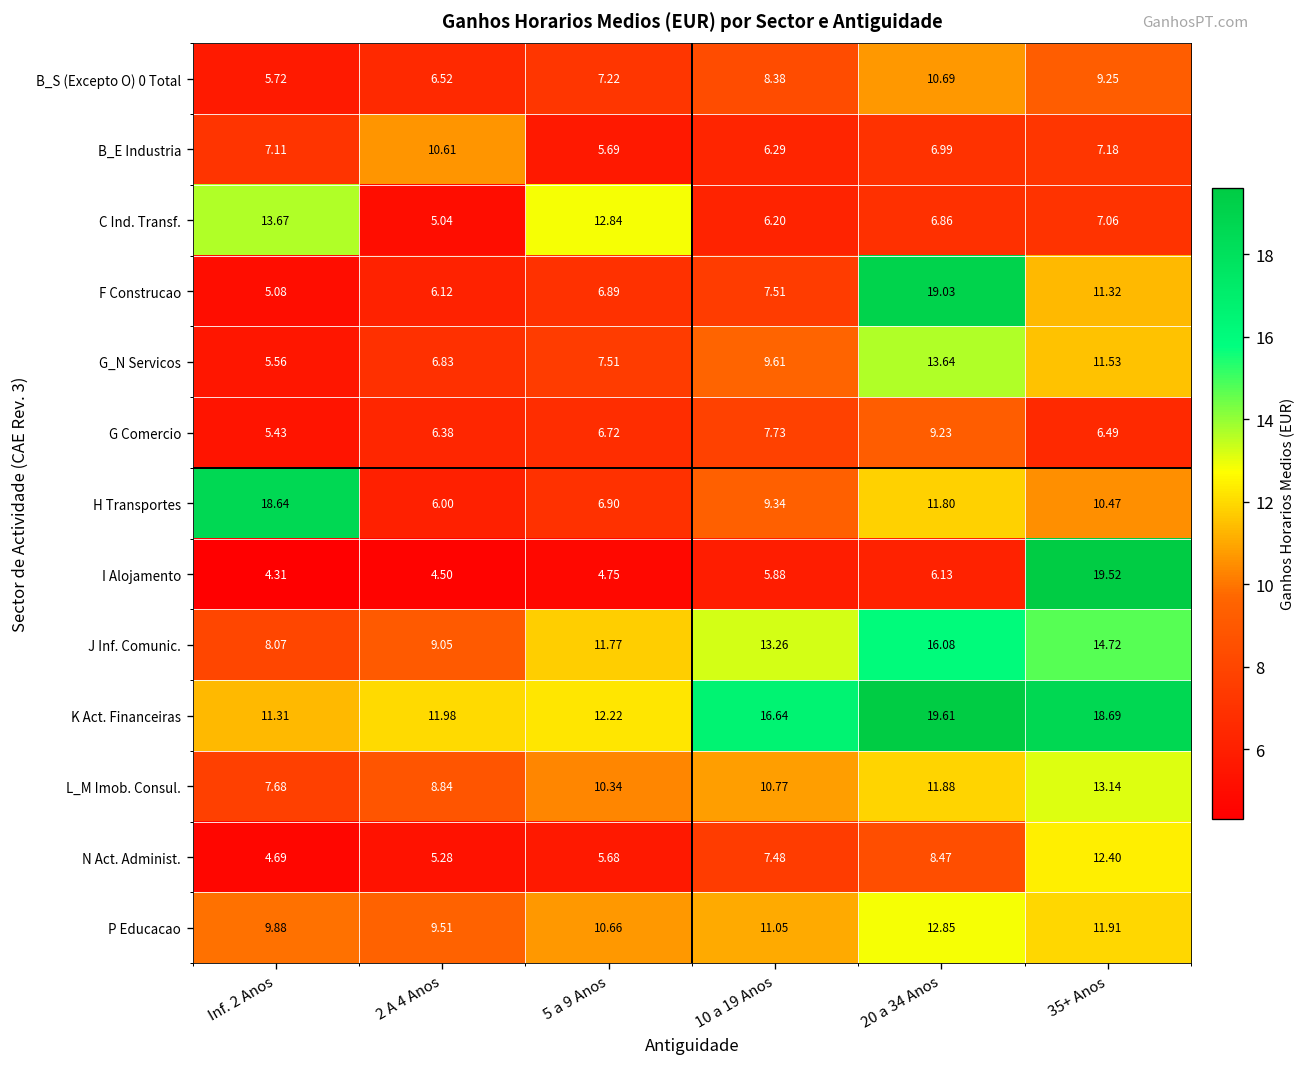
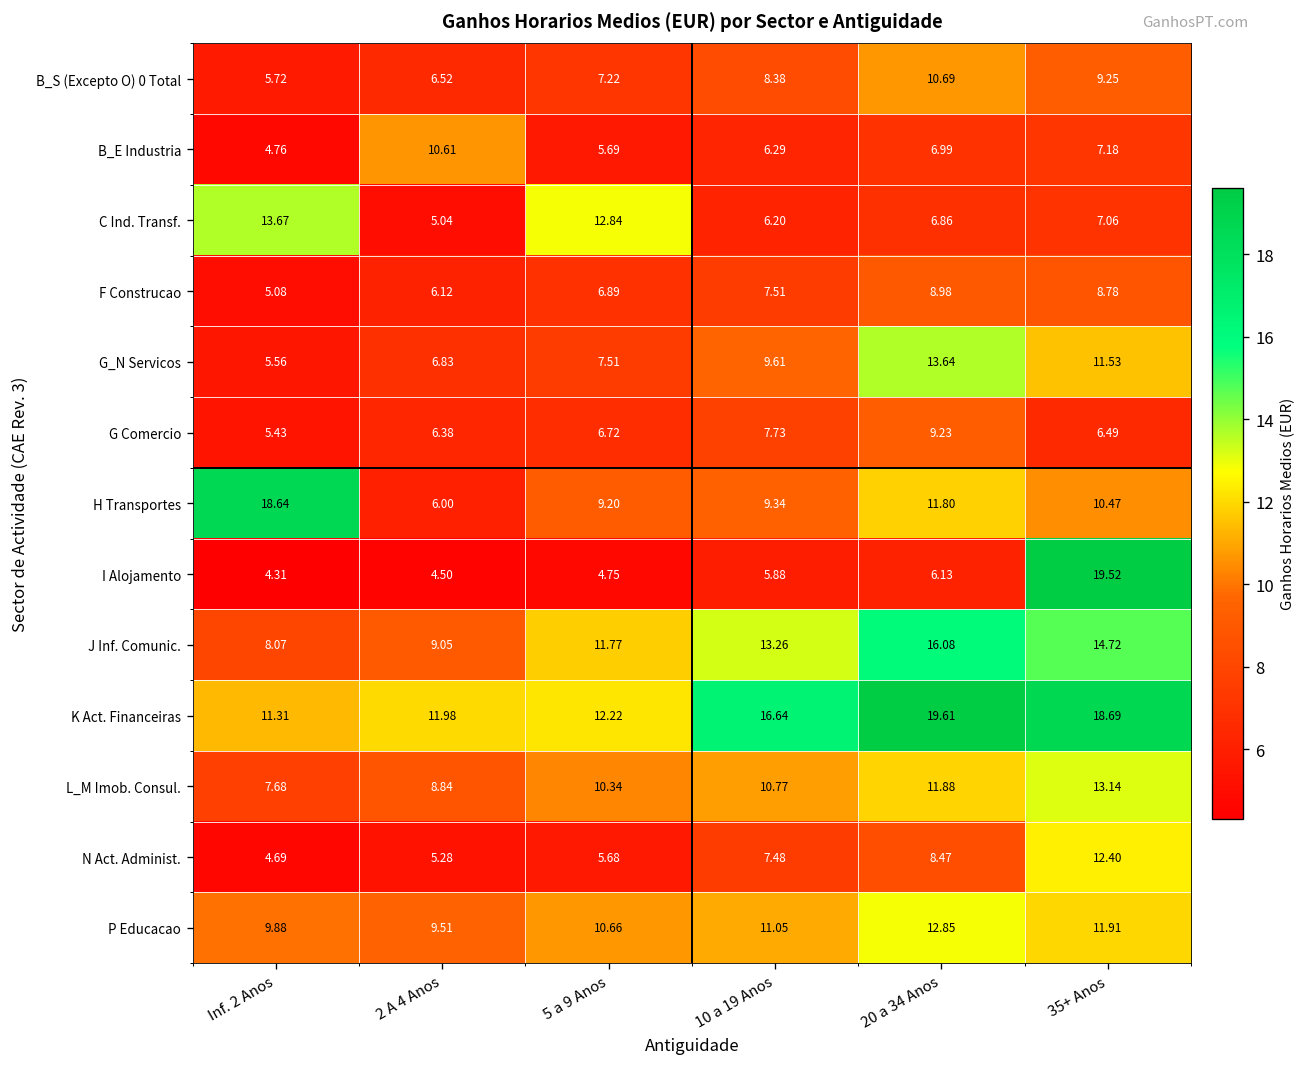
B_E Industria, Inf. 2 Anos: 7.11 -> 4.76
F Construcao, 20 a 34 Anos: 19.03 -> 8.98
F Construcao, 35+ Anos: 11.32 -> 8.78
H Transportes, 5 a 9 Anos: 6.90 -> 9.20
